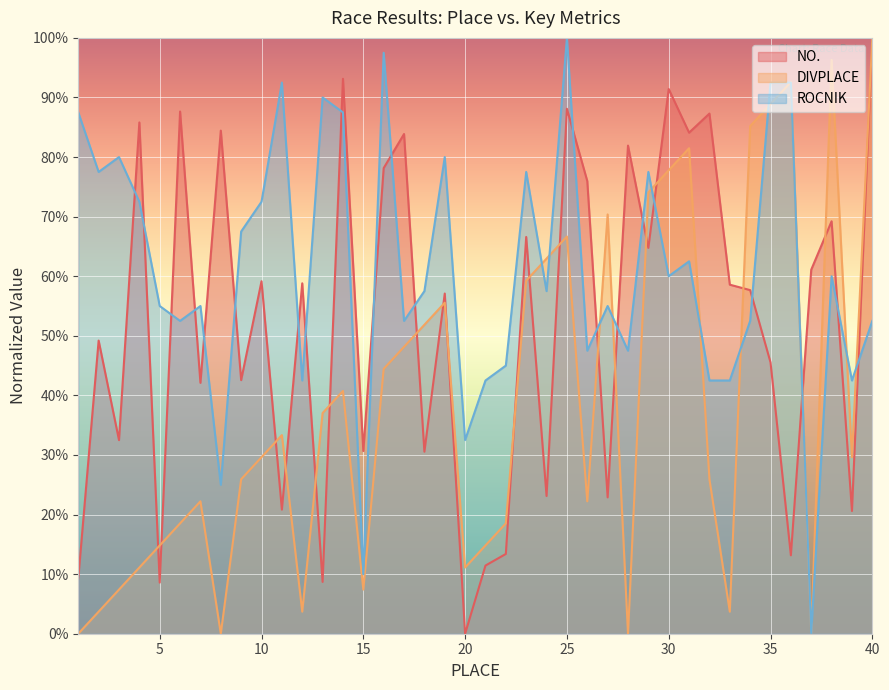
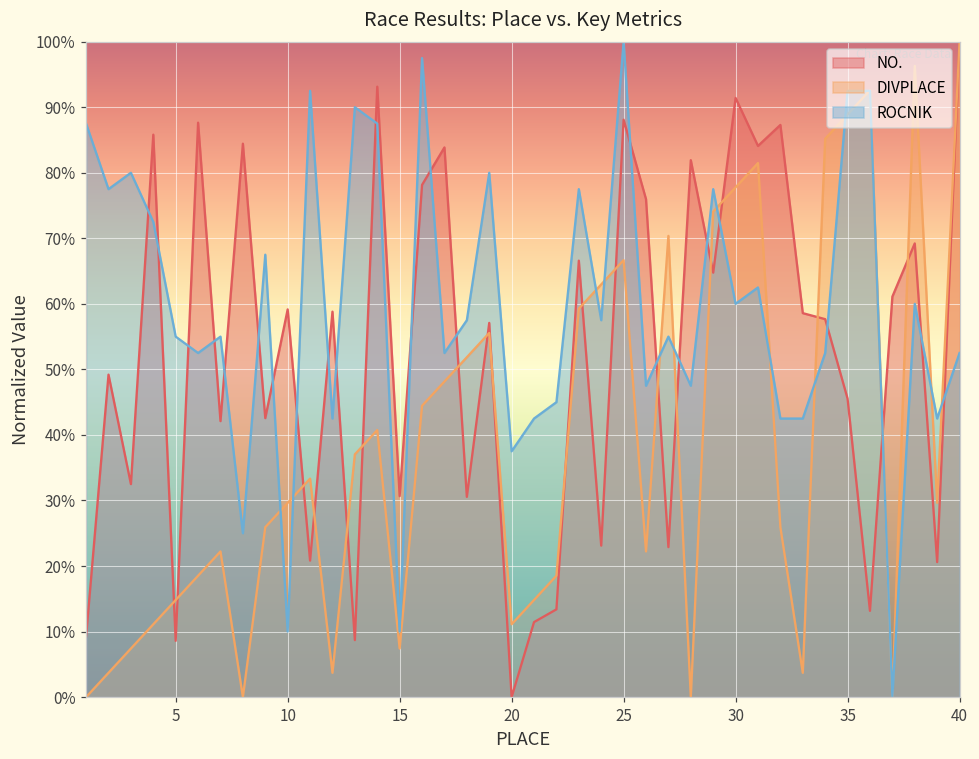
ROCNIK, 10: 73% -> 10%
ROCNIK, 20: 33% -> 38%
